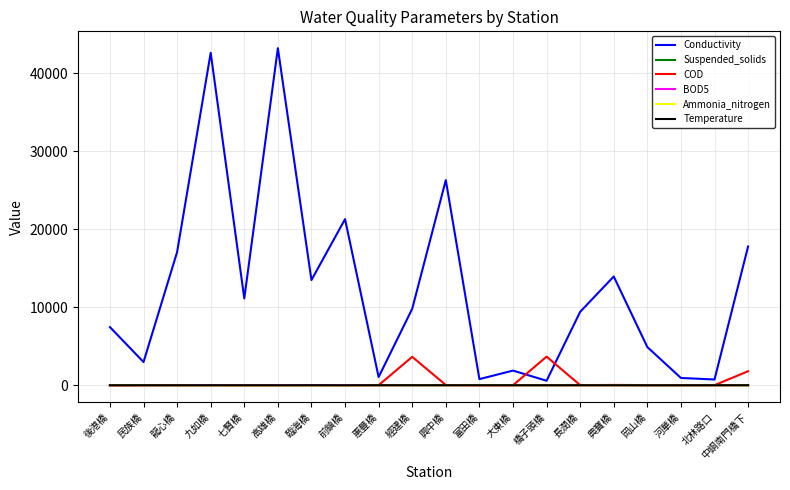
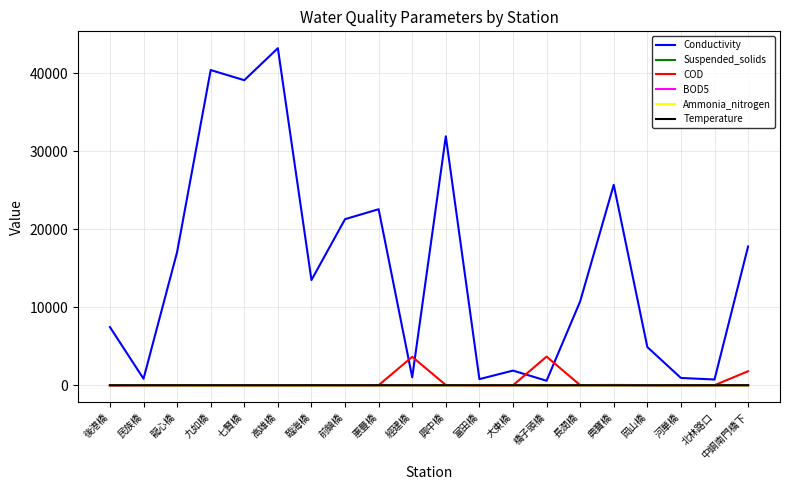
Conductivity, 民族橋: 3000 -> 1000
Conductivity, 九如橋: 43000 -> 40000
Conductivity, 七賢橋: 11000 -> 39000
Conductivity, 惠豐橋: 1000 -> 23000
Conductivity, 經建橋: 10000 -> 1000
Conductivity, 興中橋: 26000 -> 32000
Conductivity, 長潤橋: 9000 -> 11000
Conductivity, 典寶橋: 14000 -> 26000
